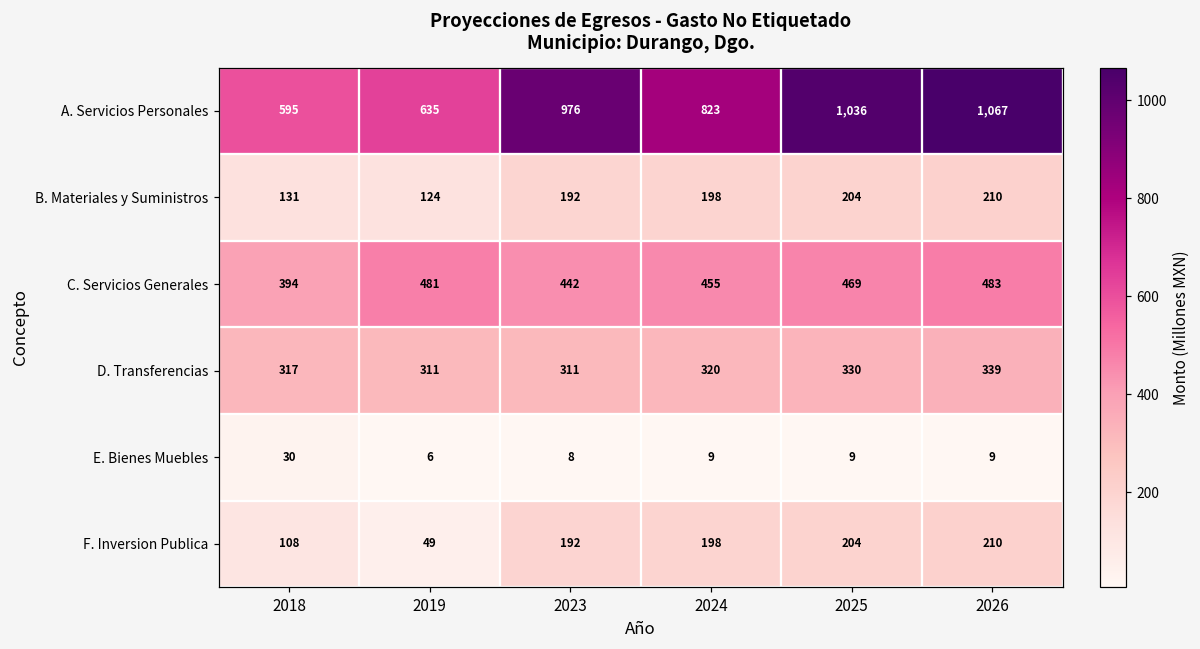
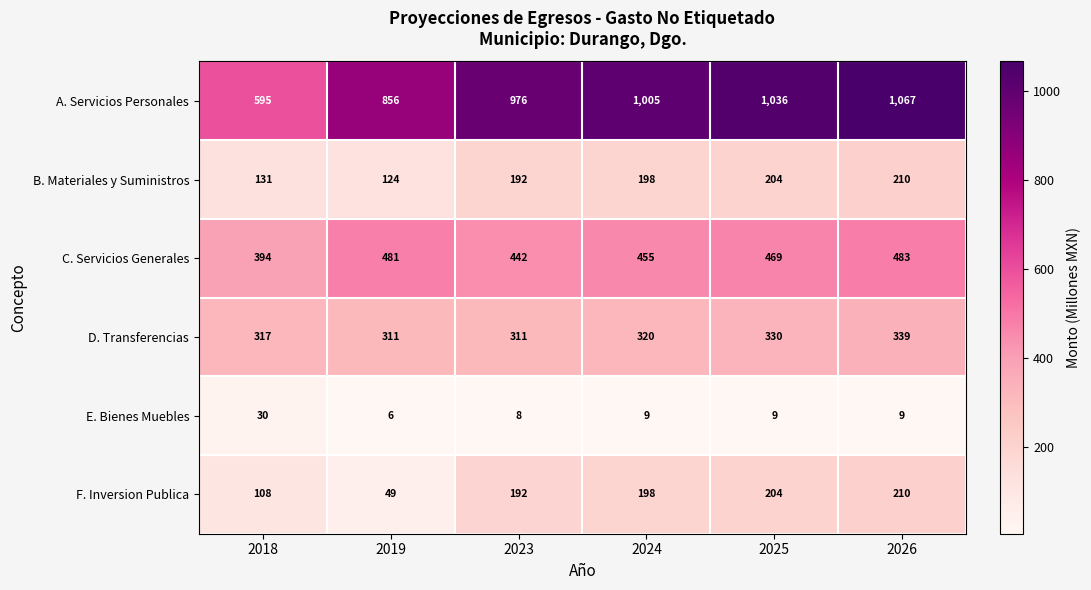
A. Servicios Personales, 2019: 635 -> 856
A. Servicios Personales, 2024: 823 -> 1,005
